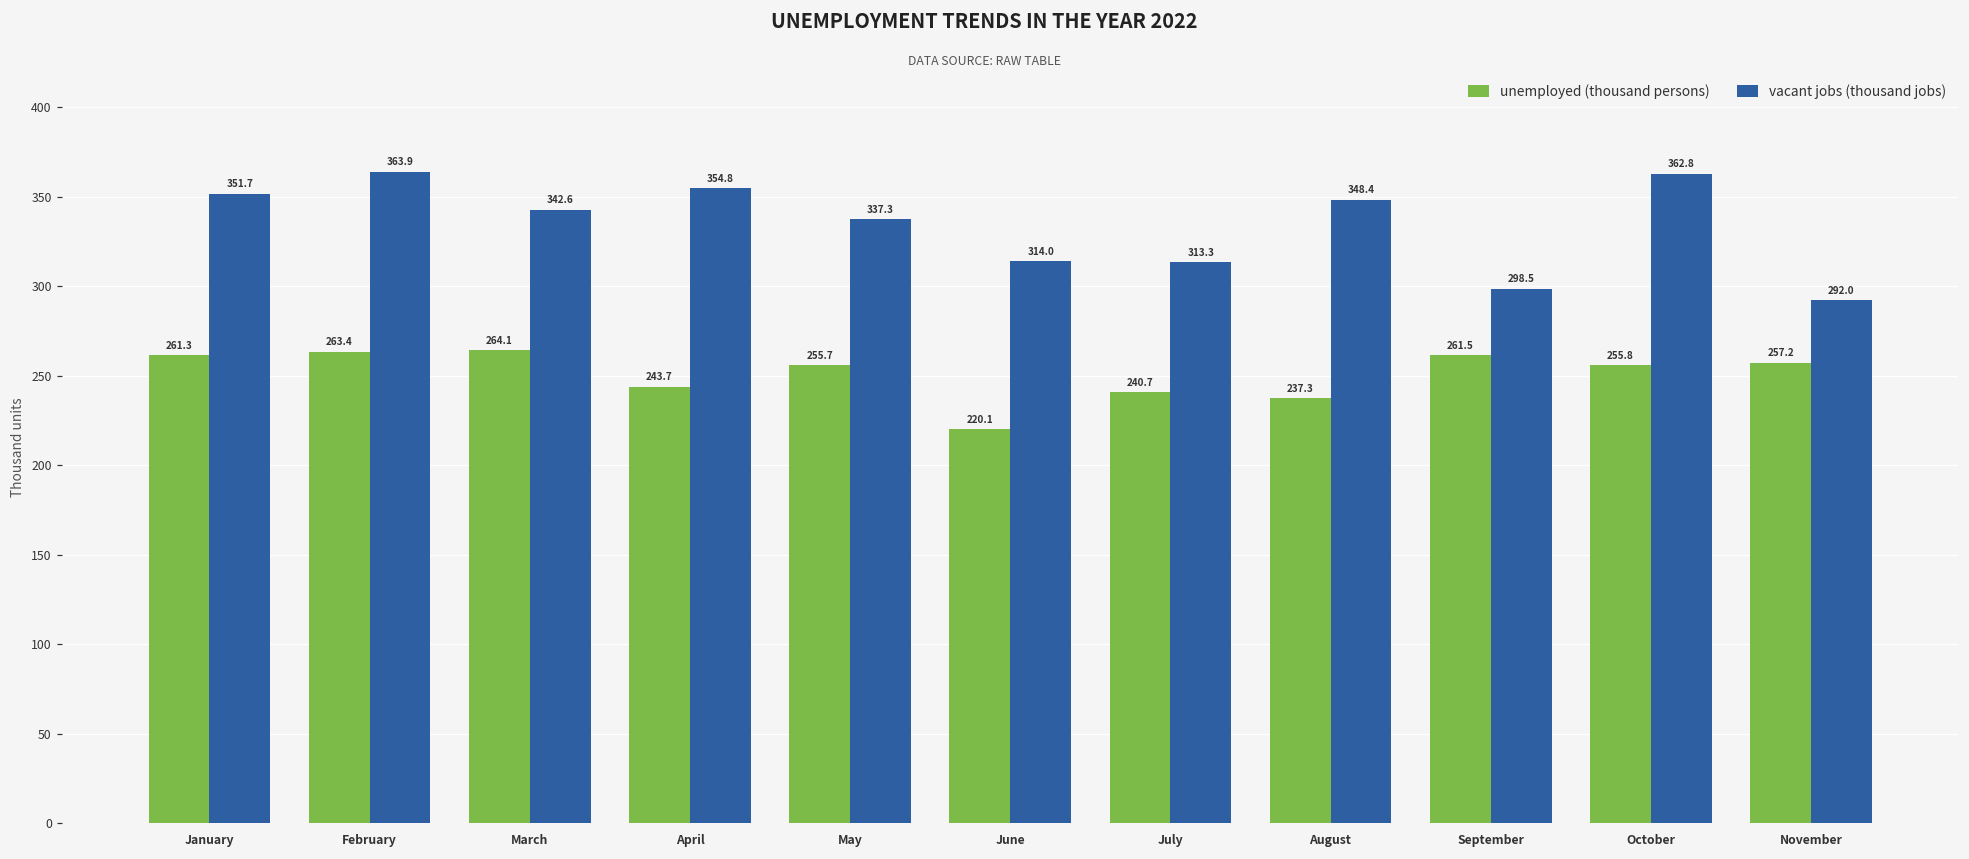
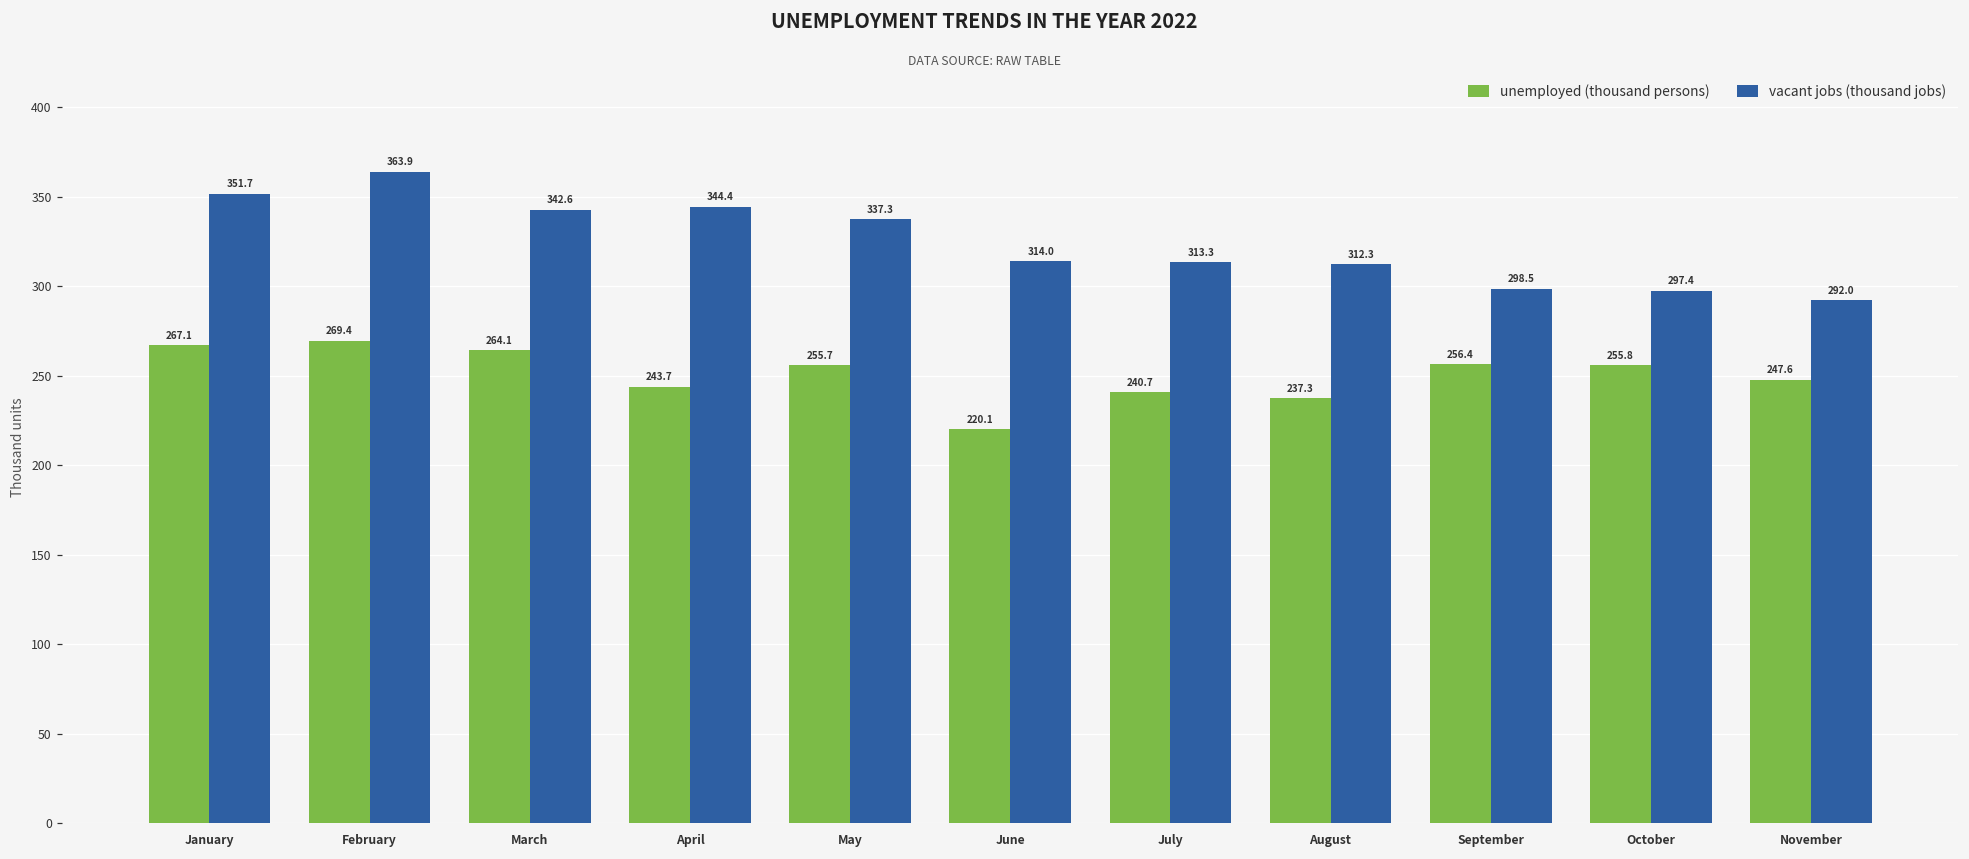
unemployed (thousand persons), January: 261.3 -> 267.1
unemployed (thousand persons), February: 263.4 -> 269.4
vacant jobs (thousand jobs), April: 354.8 -> 344.4
vacant jobs (thousand jobs), August: 348.4 -> 312.3
unemployed (thousand persons), September: 261.5 -> 256.4
vacant jobs (thousand jobs), October: 362.8 -> 297.4
unemployed (thousand persons), November: 257.2 -> 247.6
